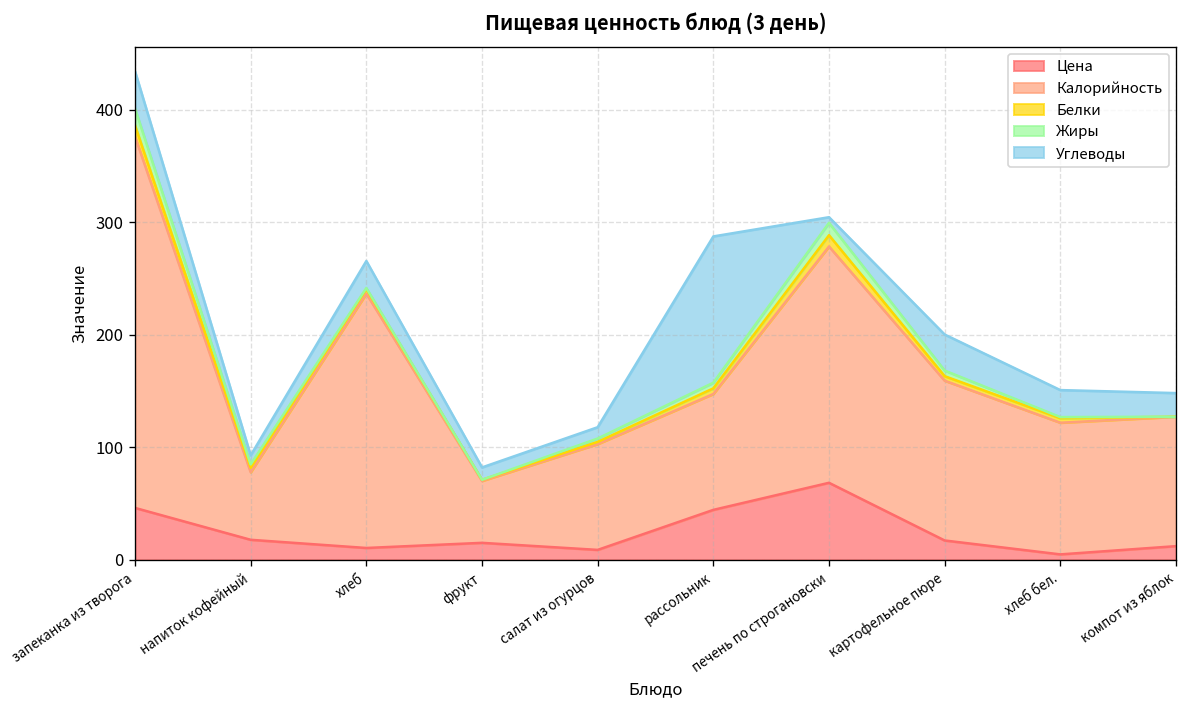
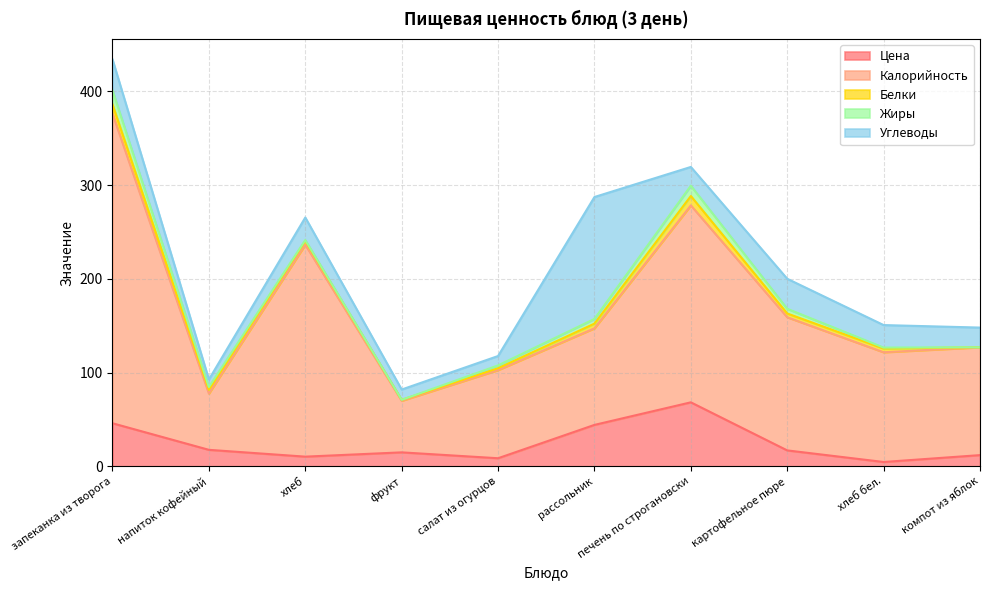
Углеводы, печень по строгановски: 10 -> 20
